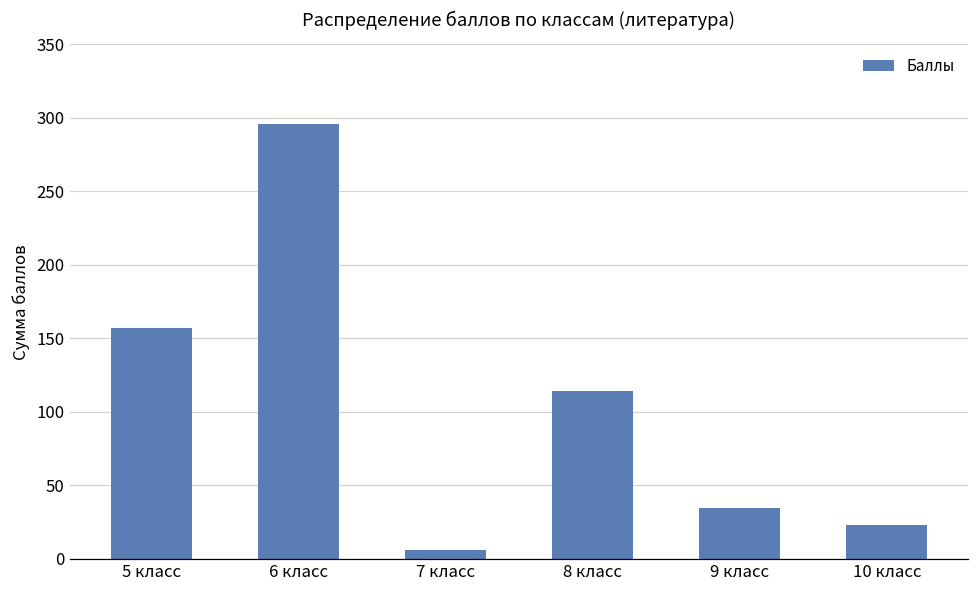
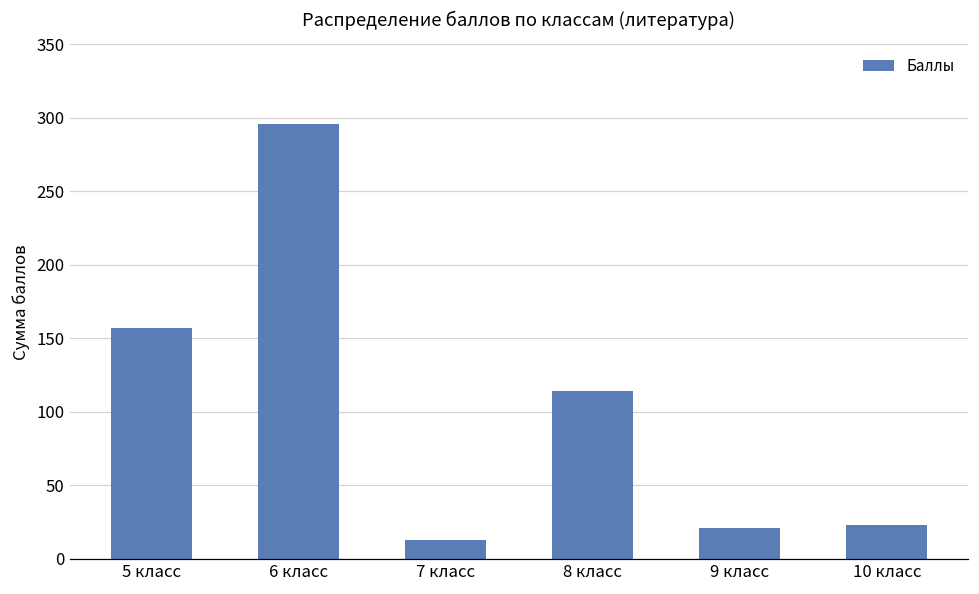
7 класс: 6 -> 13
9 класс: 35 -> 21
